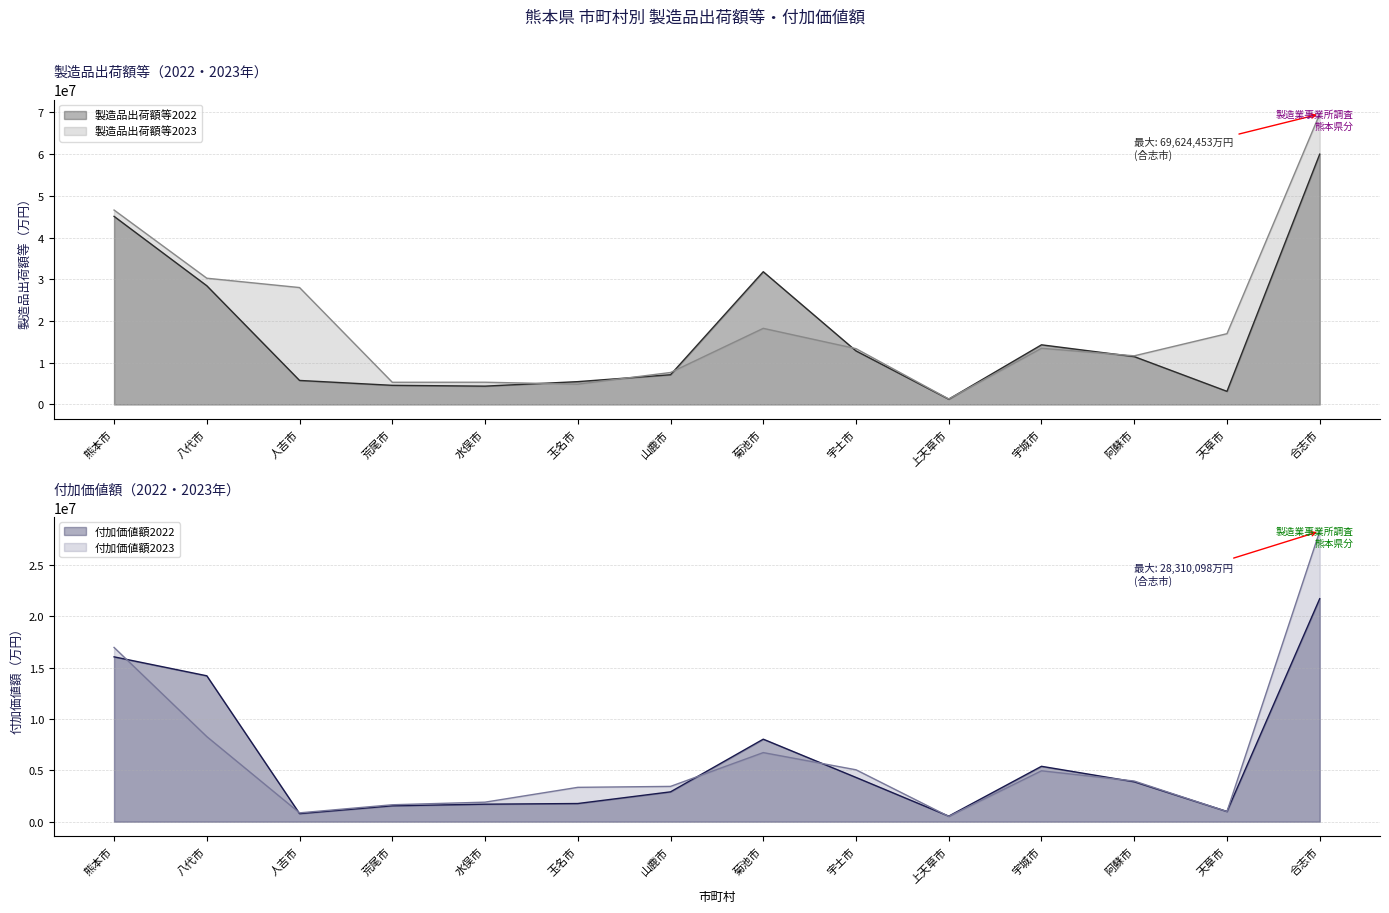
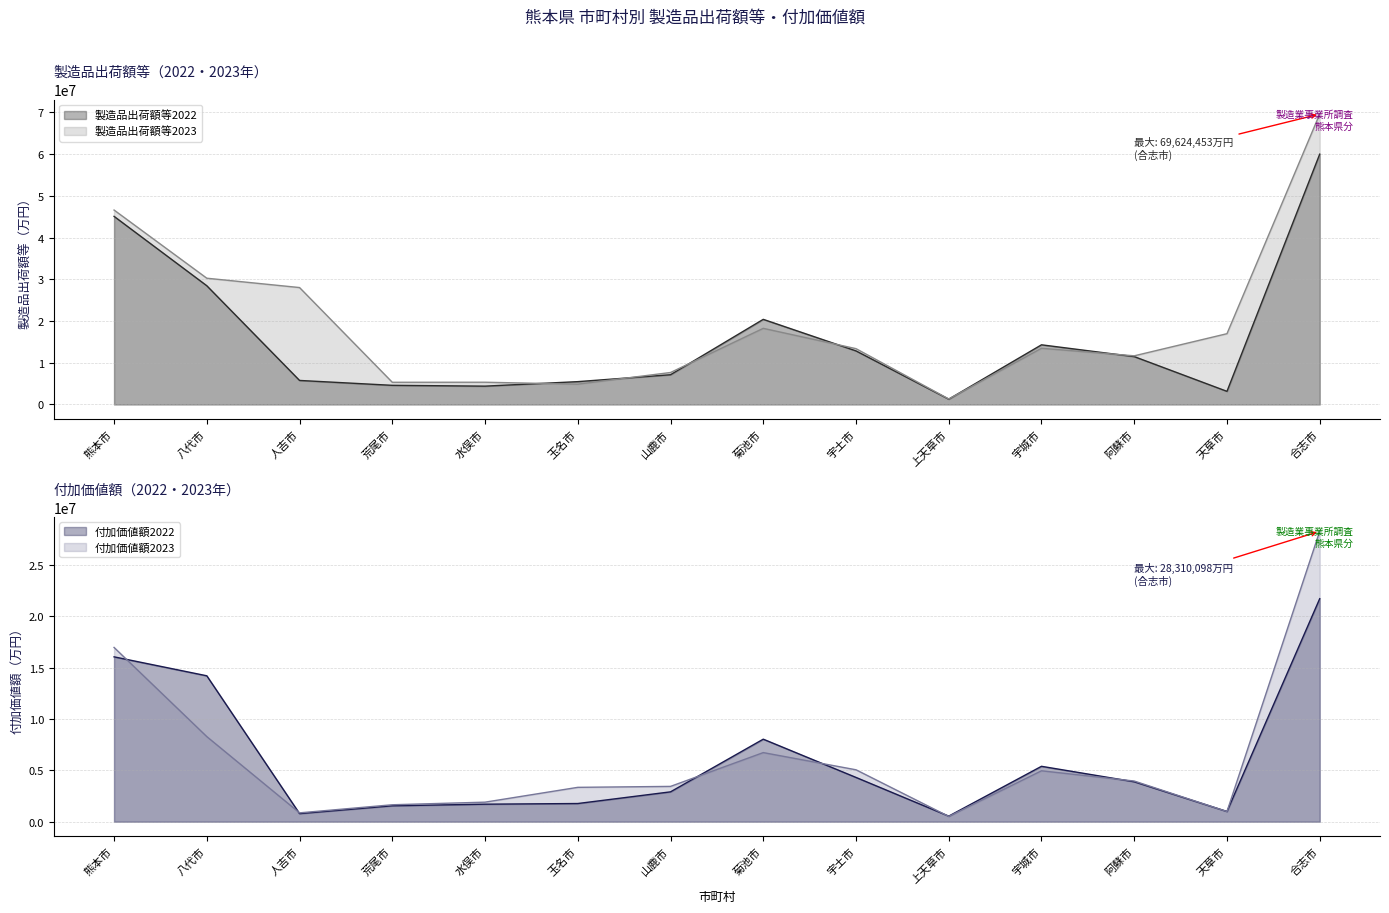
製造品出荷額等（2022・2023年）, 製造品出荷額等2022, 菊池市: 32000000 -> 20000000
